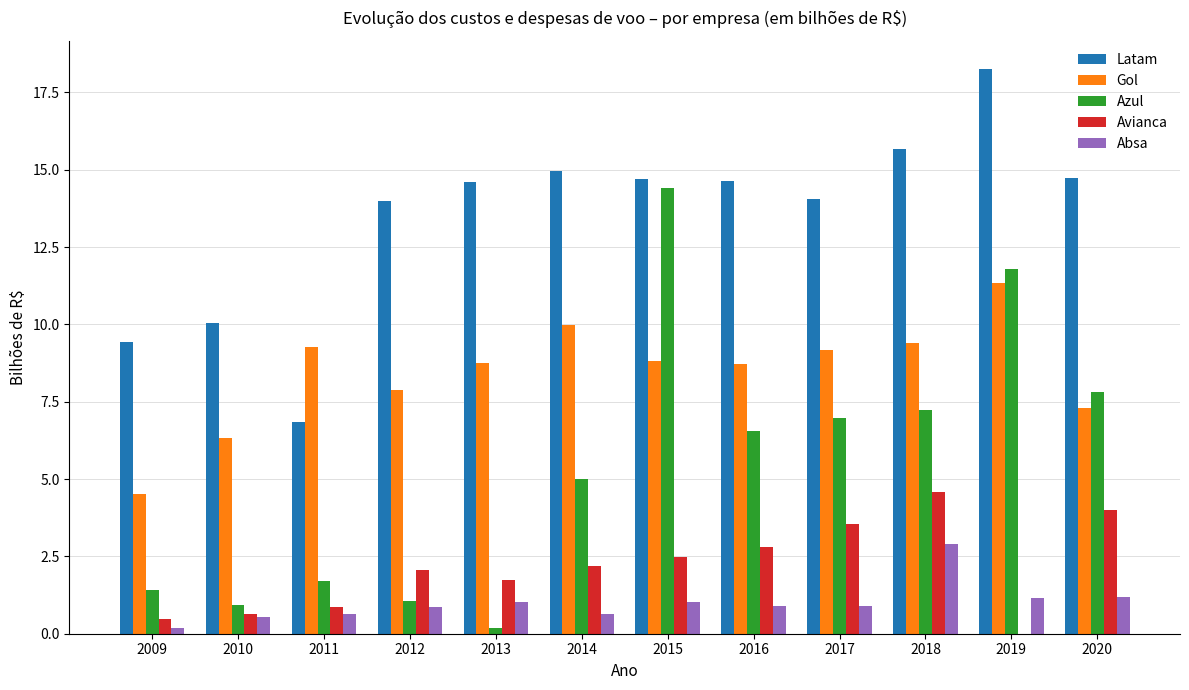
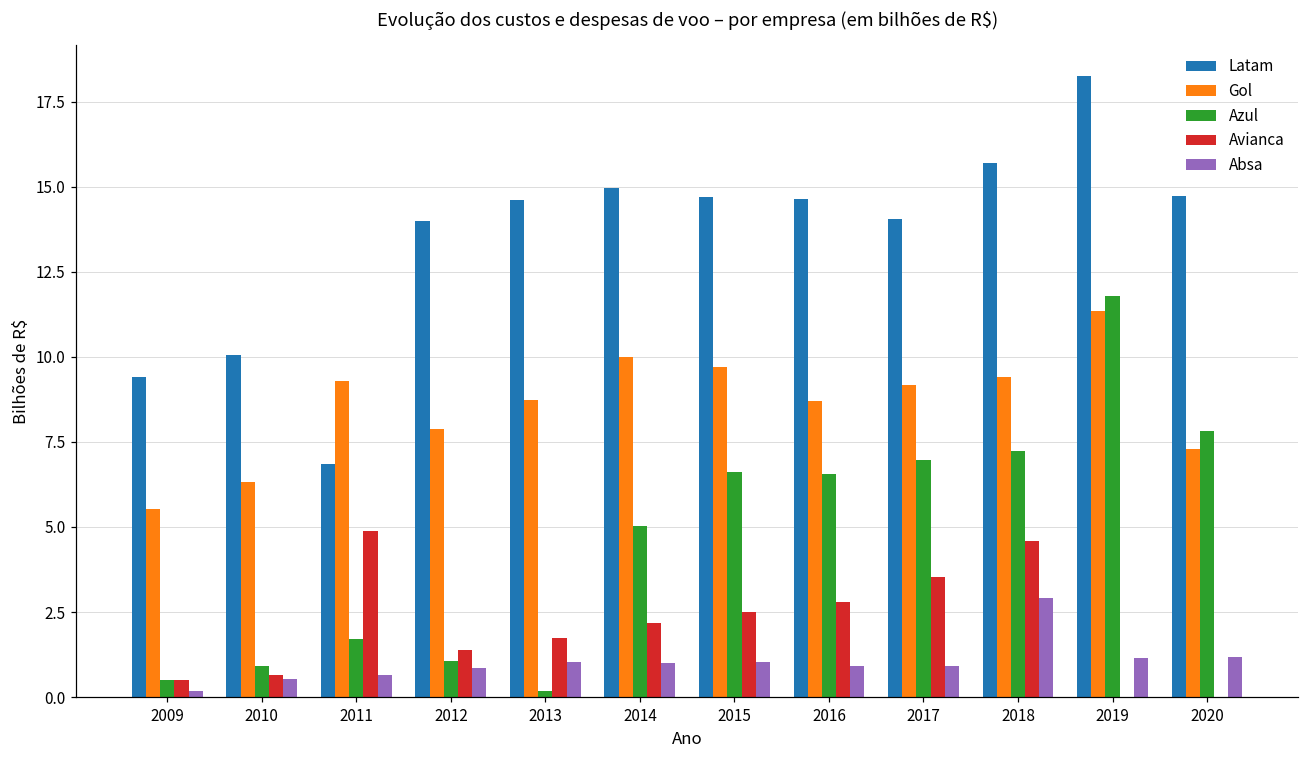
Gol, 2009: 4.5 -> 5.5
Azul, 2009: 1.4 -> 0.5
Avianca, 2011: 0.9 -> 4.9
Avianca, 2012: 2.1 -> 1.4
Absa, 2014: 0.6 -> 1.0
Gol, 2015: 8.8 -> 9.7
Azul, 2015: 14.4 -> 6.6
Avianca, 2020: 4 -> 0
